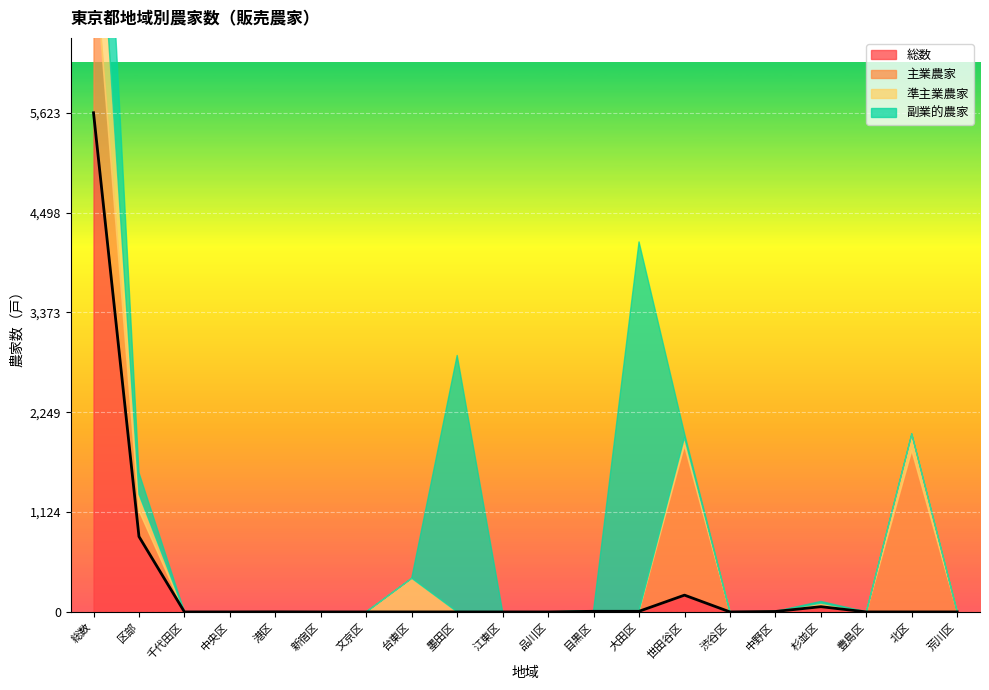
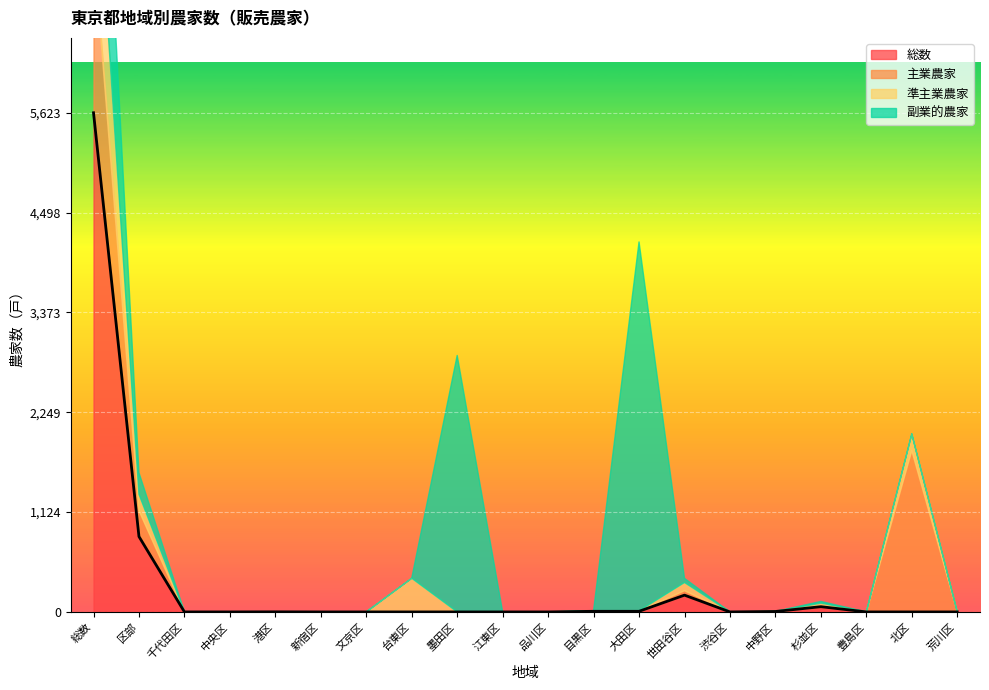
主業農家, 世田谷区: 1,700 -> 100
